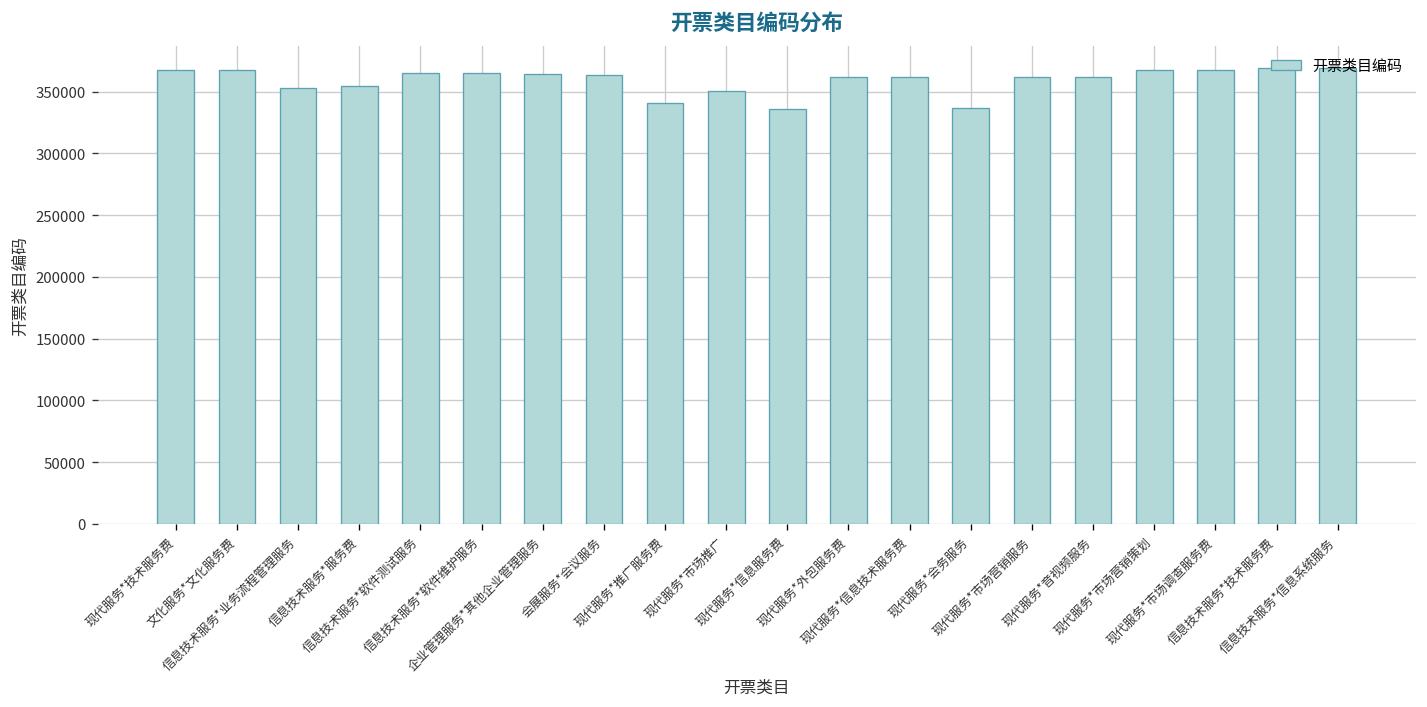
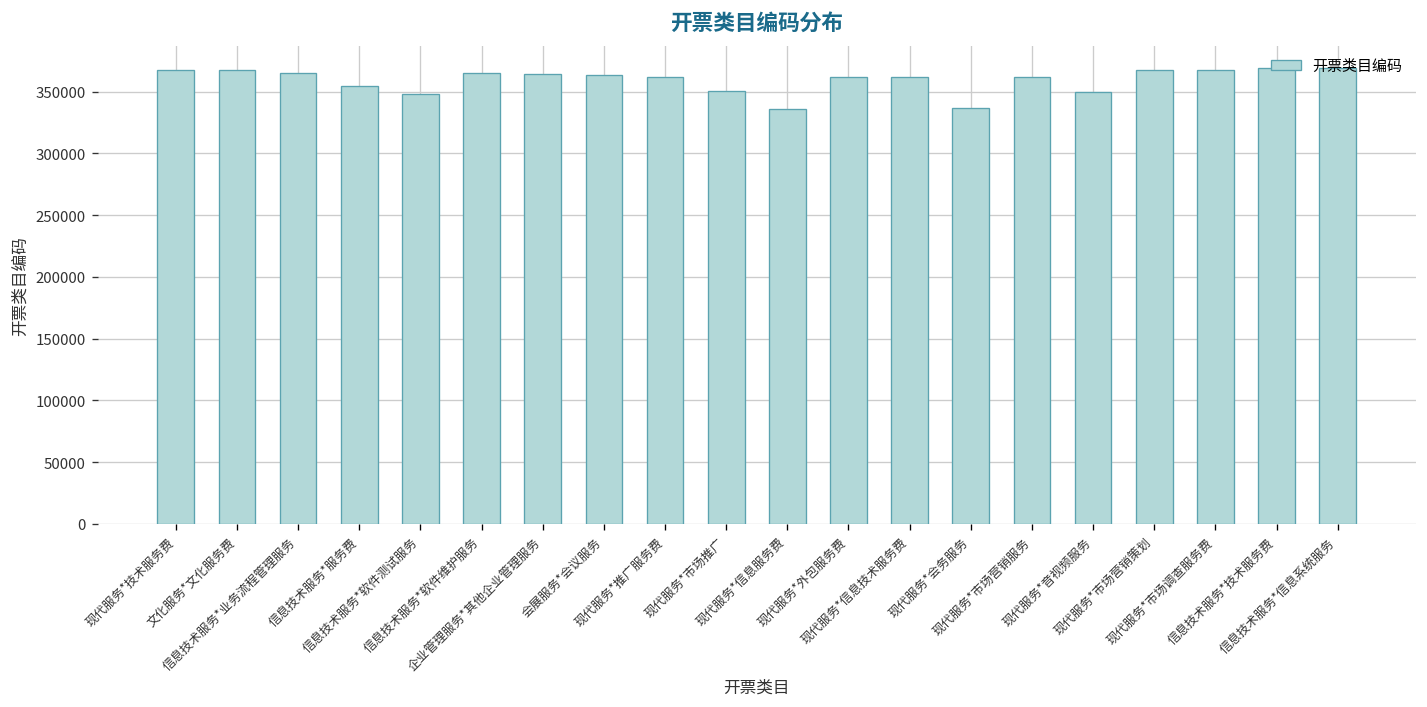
信息技术服务*业务流程管理服务: 353000 -> 365000
信息技术服务*软件测试服务: 365000 -> 348000
现代服务*推广服务费: 341000 -> 362000
现代服务*音视频服务: 362000 -> 350000
